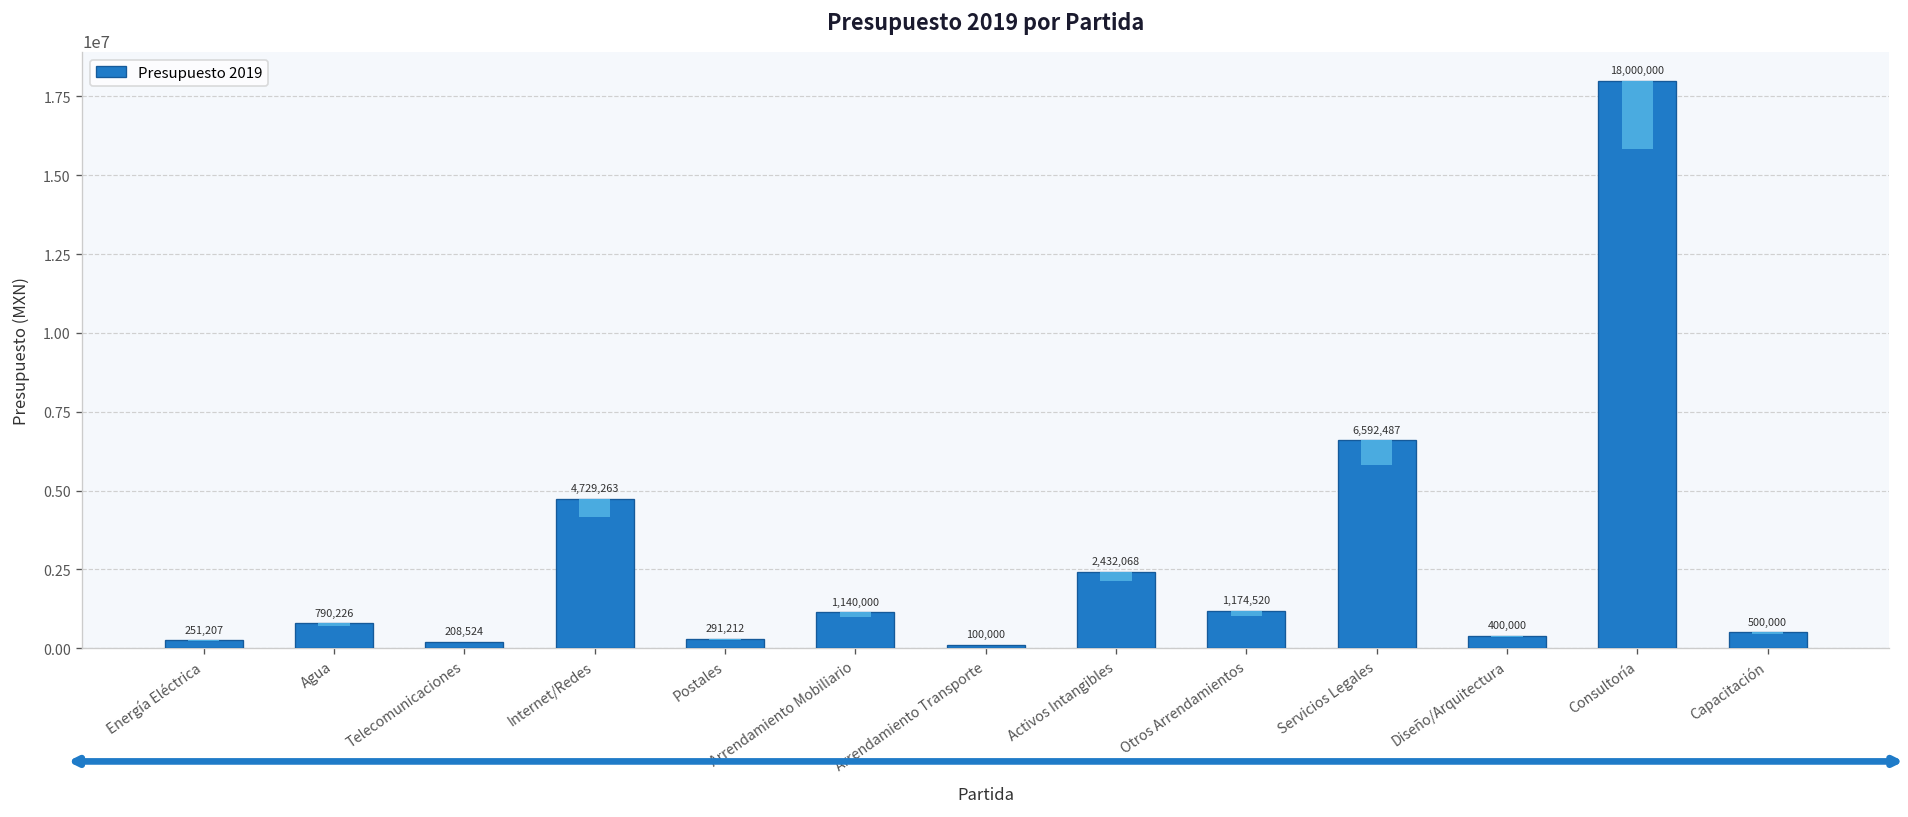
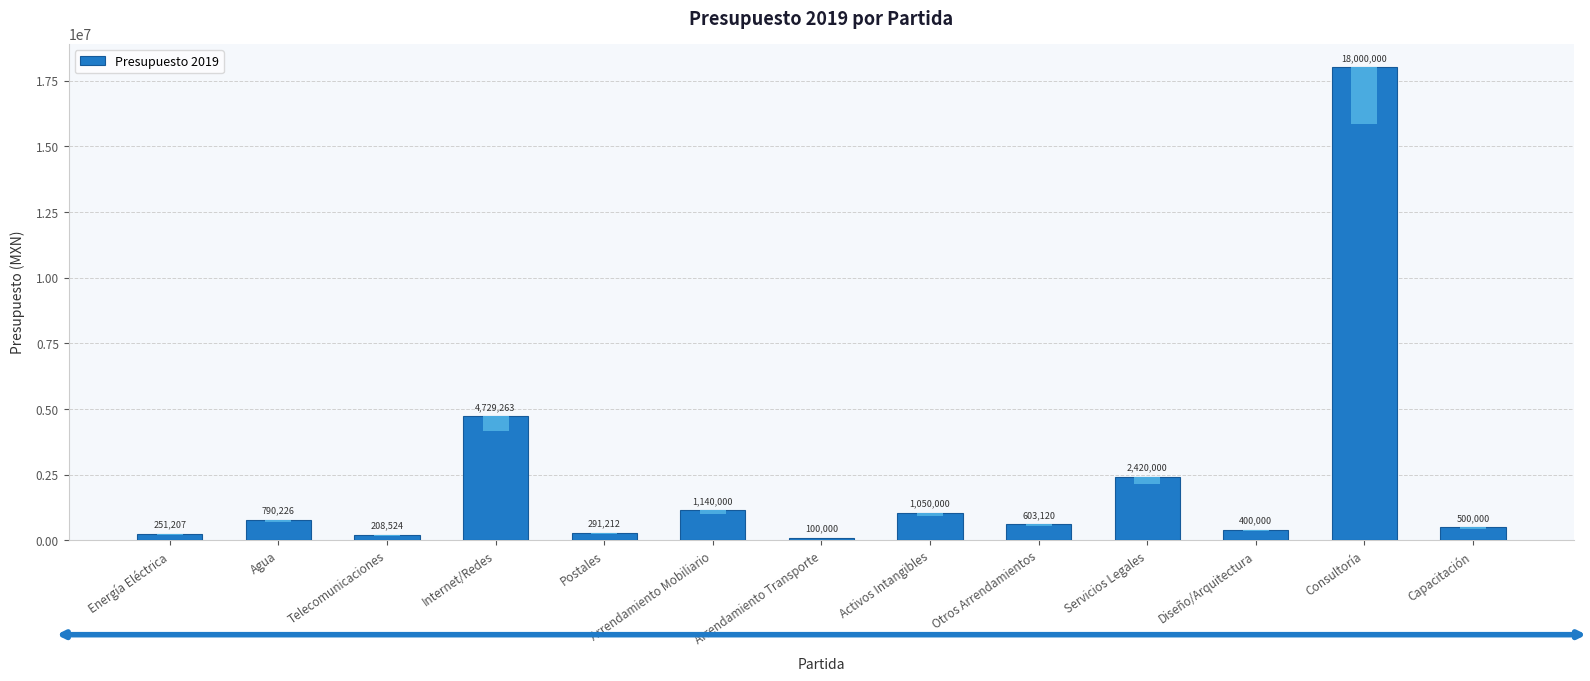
Presupuesto 2019, Activos Intangibles: 2,432,068 -> 1,050,000
Presupuesto 2019, Otros Arrendamientos: 1,174,520 -> 603,120
Presupuesto 2019, Servicios Legales: 6,592,487 -> 2,420,000
